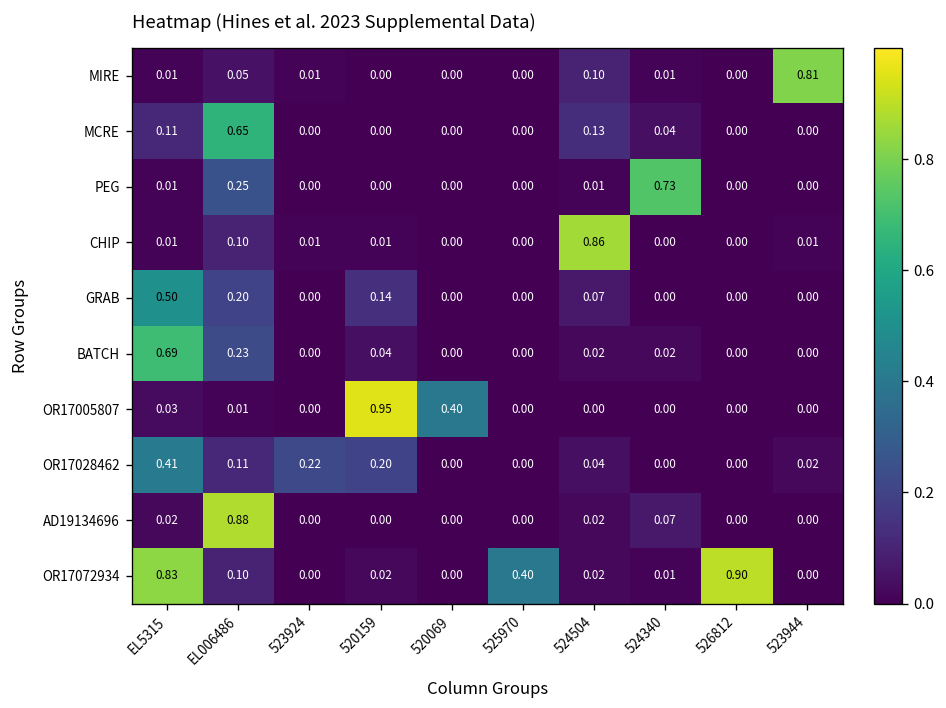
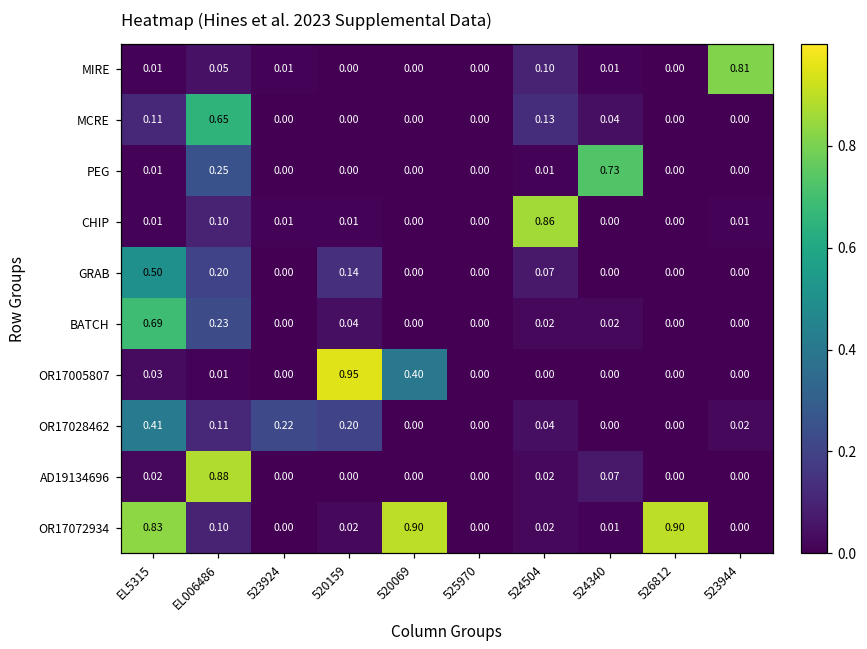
OR17072934, 520069: 0.00 -> 0.90
OR17072934, 525970: 0.40 -> 0.00
